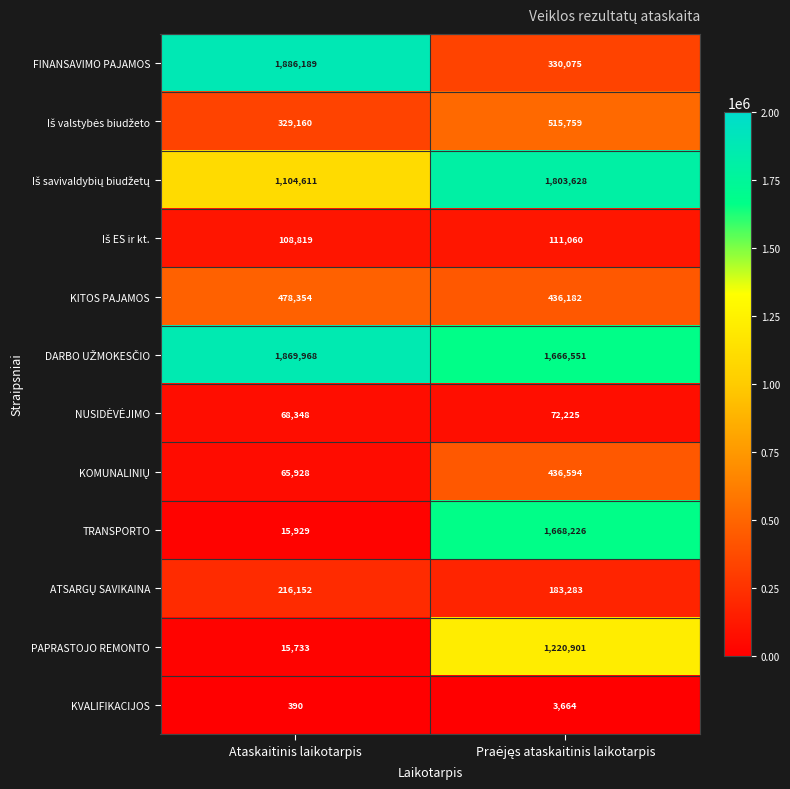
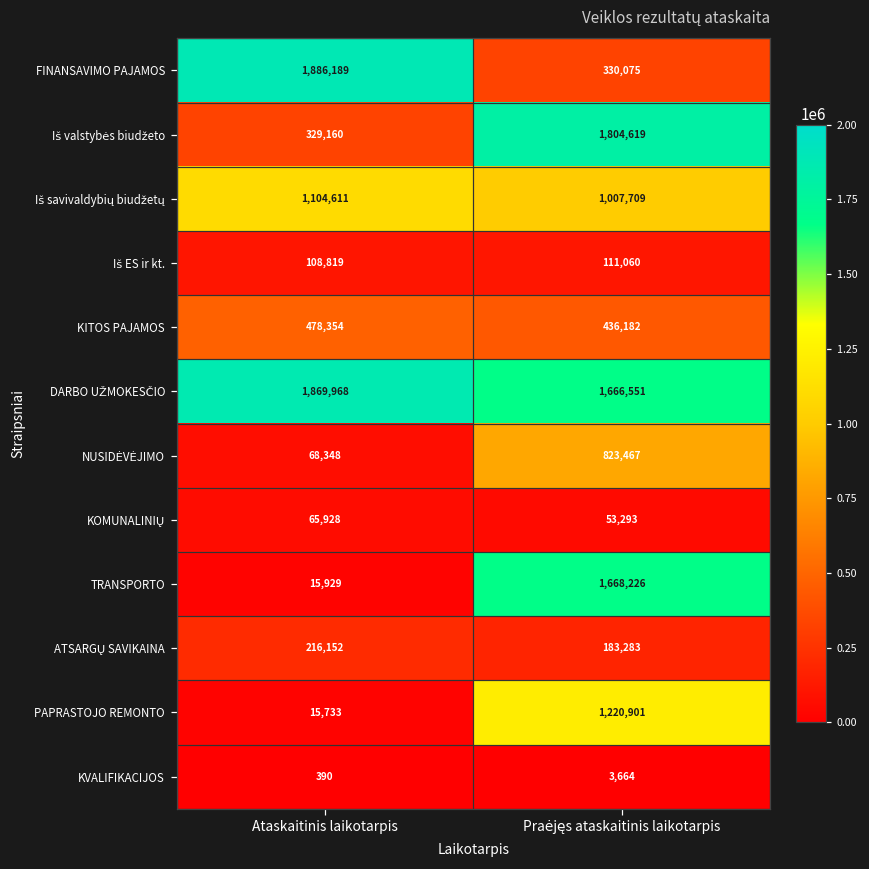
Iš valstybės biudžeto, Praėjęs ataskaitinis laikotarpis: 515,759 -> 1,804,619
Iš savivaldybių biudžetų, Praėjęs ataskaitinis laikotarpis: 1,803,628 -> 1,007,709
NUSIDĖVĖJIMO, Praėjęs ataskaitinis laikotarpis: 72,225 -> 823,467
KOMUNALINIŲ, Praėjęs ataskaitinis laikotarpis: 436,594 -> 53,293
